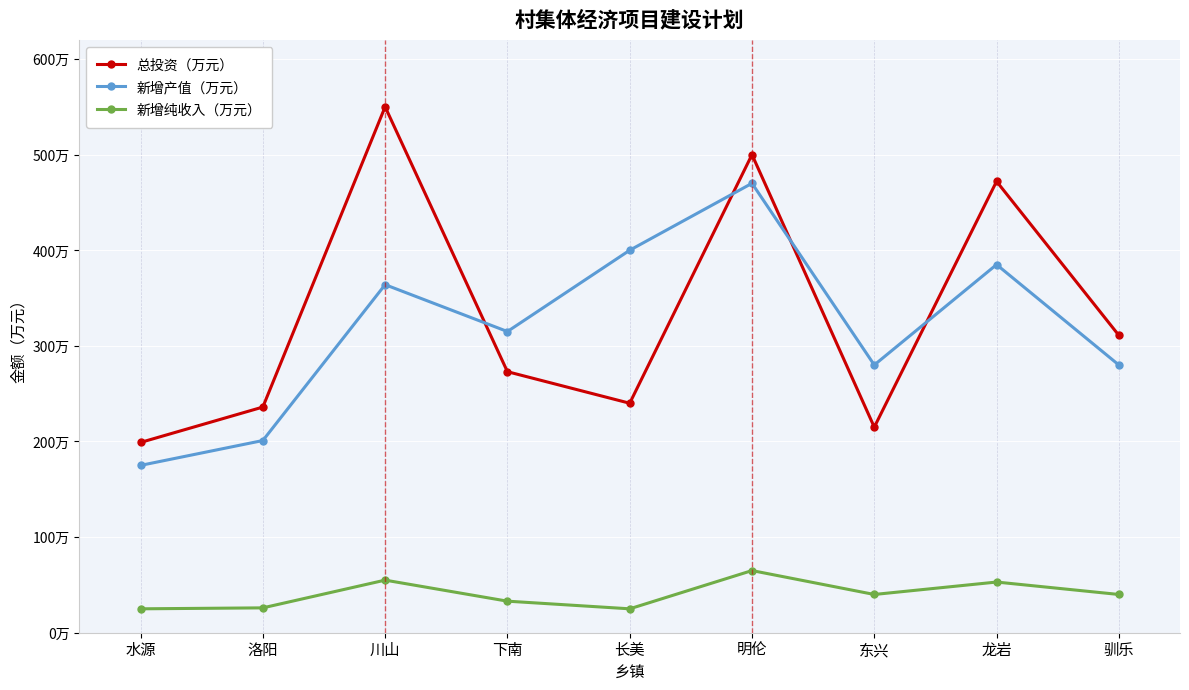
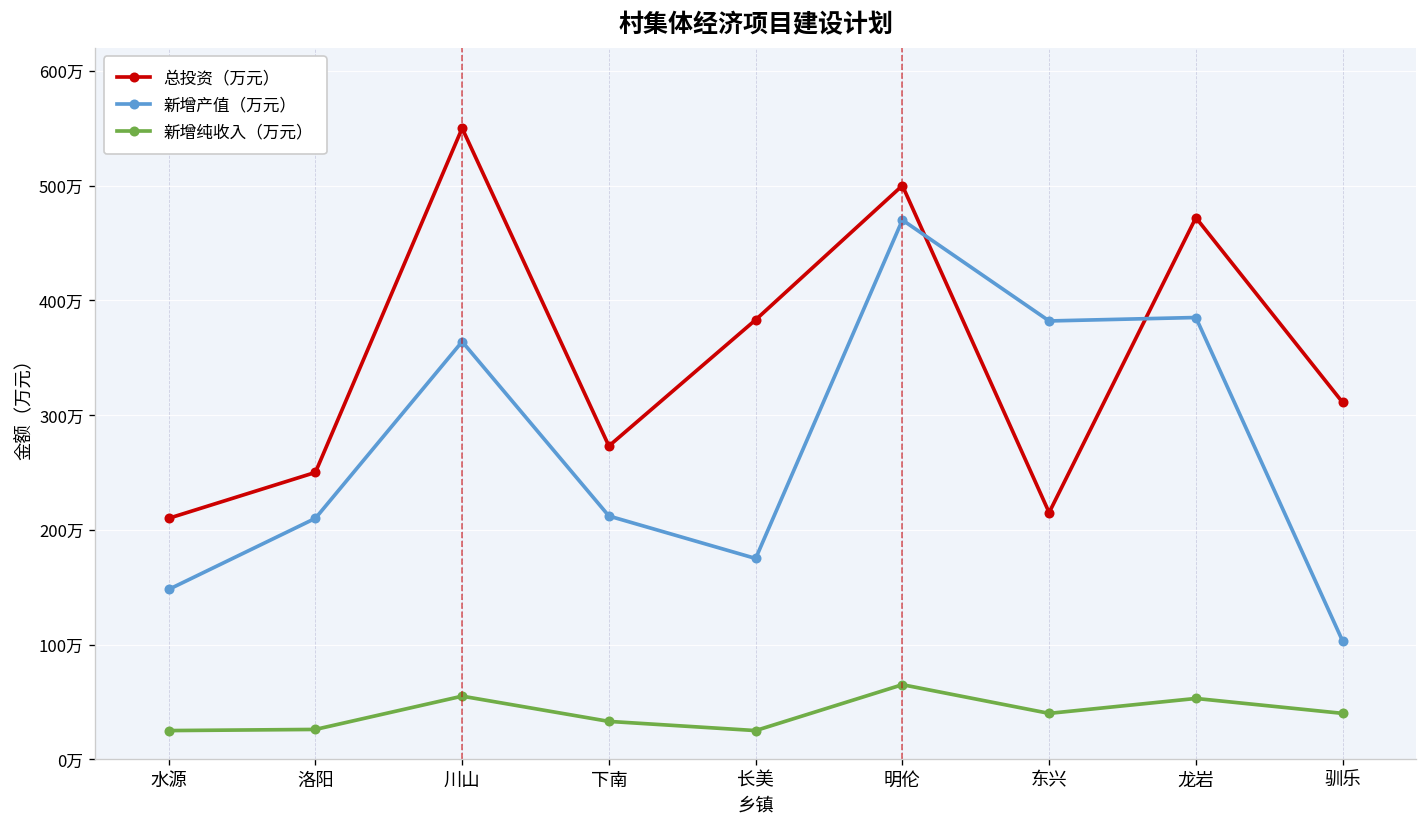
总投资（万元）, 水源: 200万 -> 210万
新增产值（万元）, 水源: 180万 -> 150万
总投资（万元）, 洛阳: 240万 -> 250万
新增产值（万元）, 洛阳: 200万 -> 210万
新增产值（万元）, 下南: 320万 -> 210万
总投资（万元）, 长美: 240万 -> 380万
新增产值（万元）, 长美: 400万 -> 180万
新增产值（万元）, 东兴: 280万 -> 380万
新增产值（万元）, 驯乐: 280万 -> 100万
